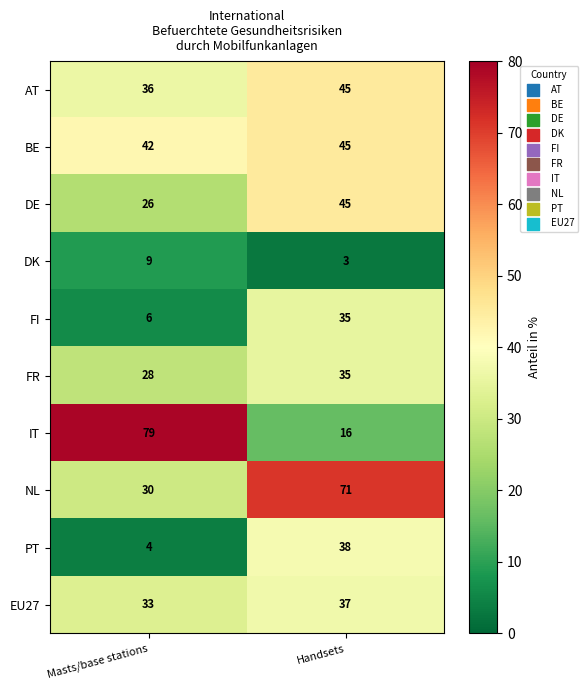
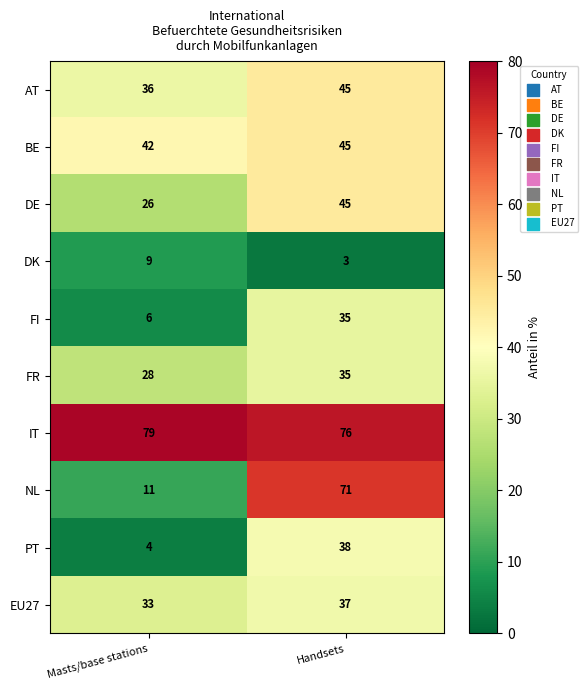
IT, Handsets: 16 -> 76
NL, Masts/base stations: 30 -> 11
